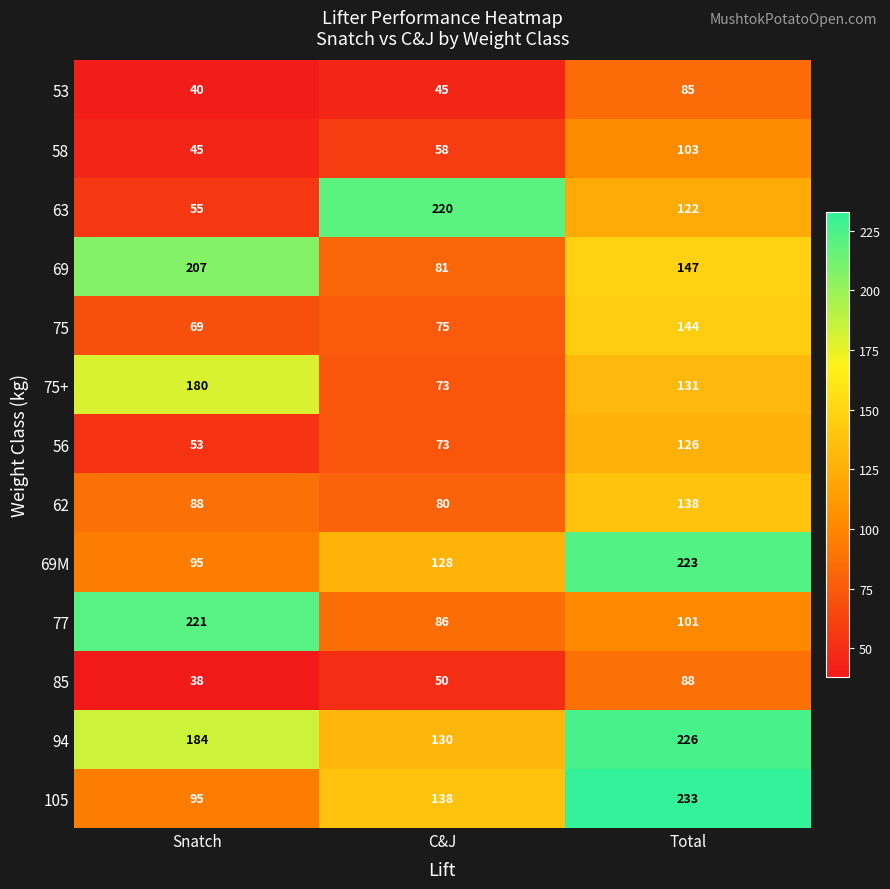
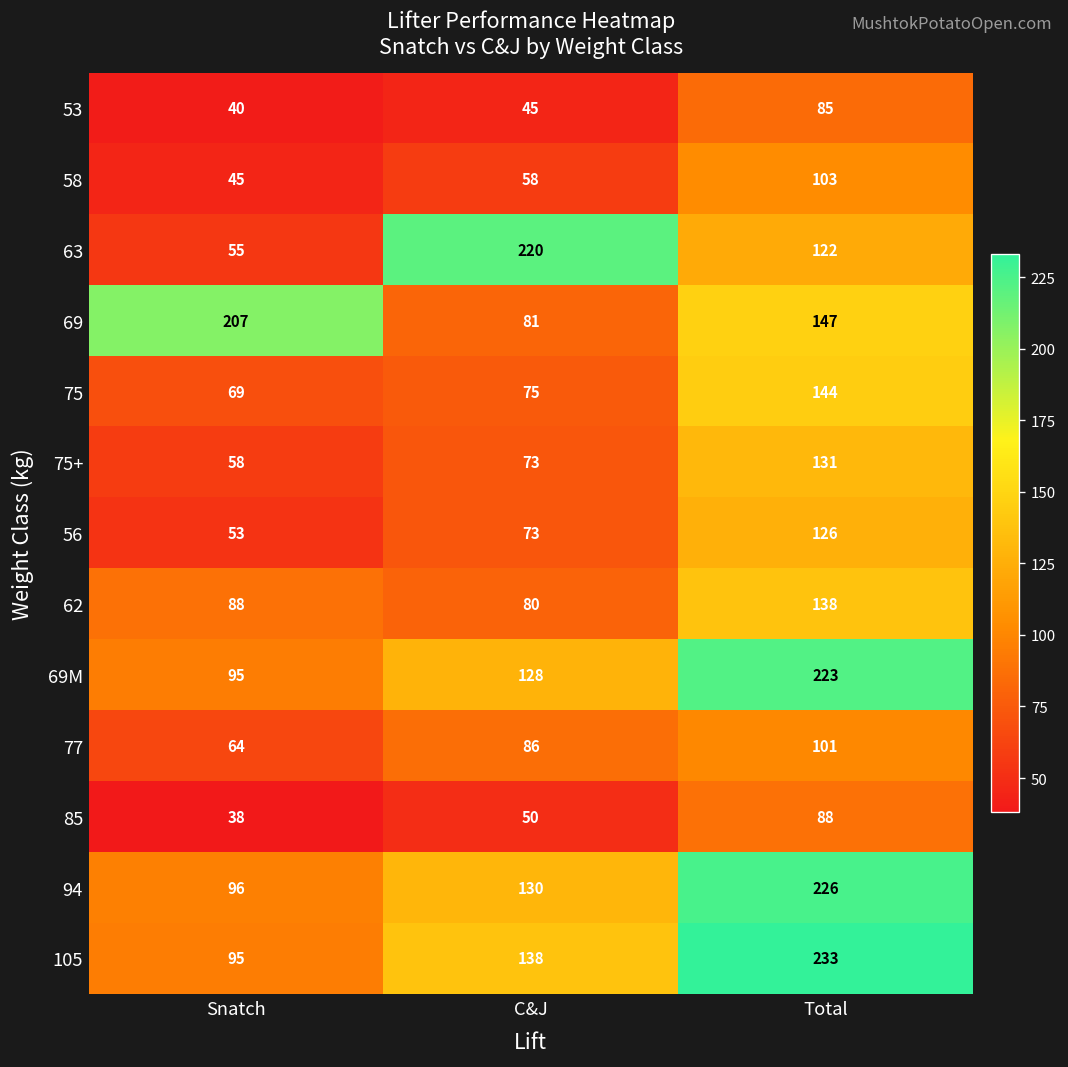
75+, Snatch: 180 -> 58
77, Snatch: 221 -> 64
94, Snatch: 184 -> 96
